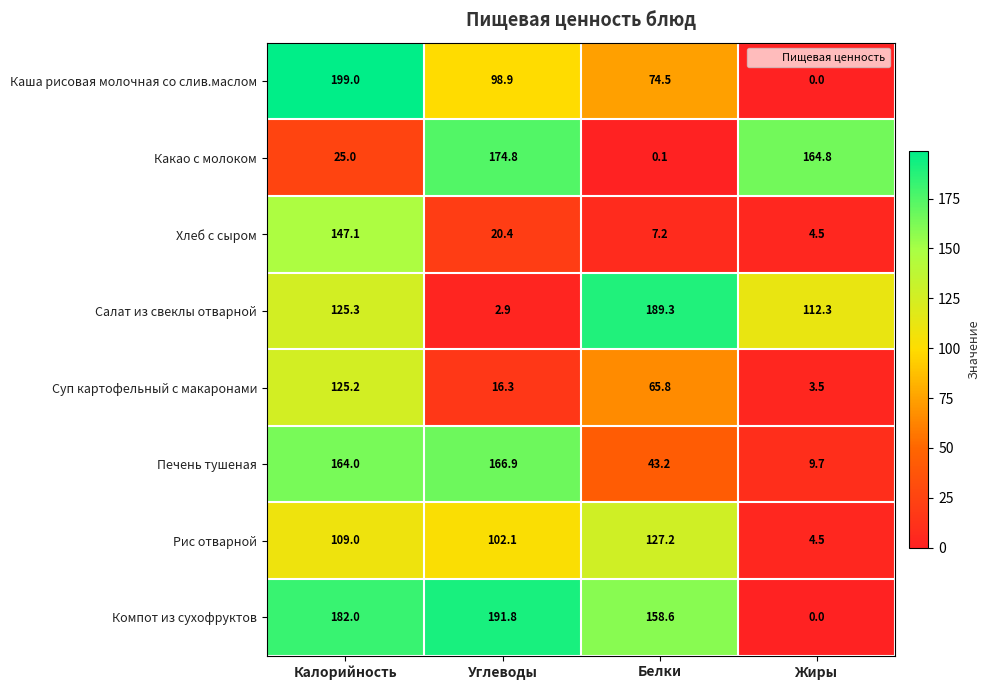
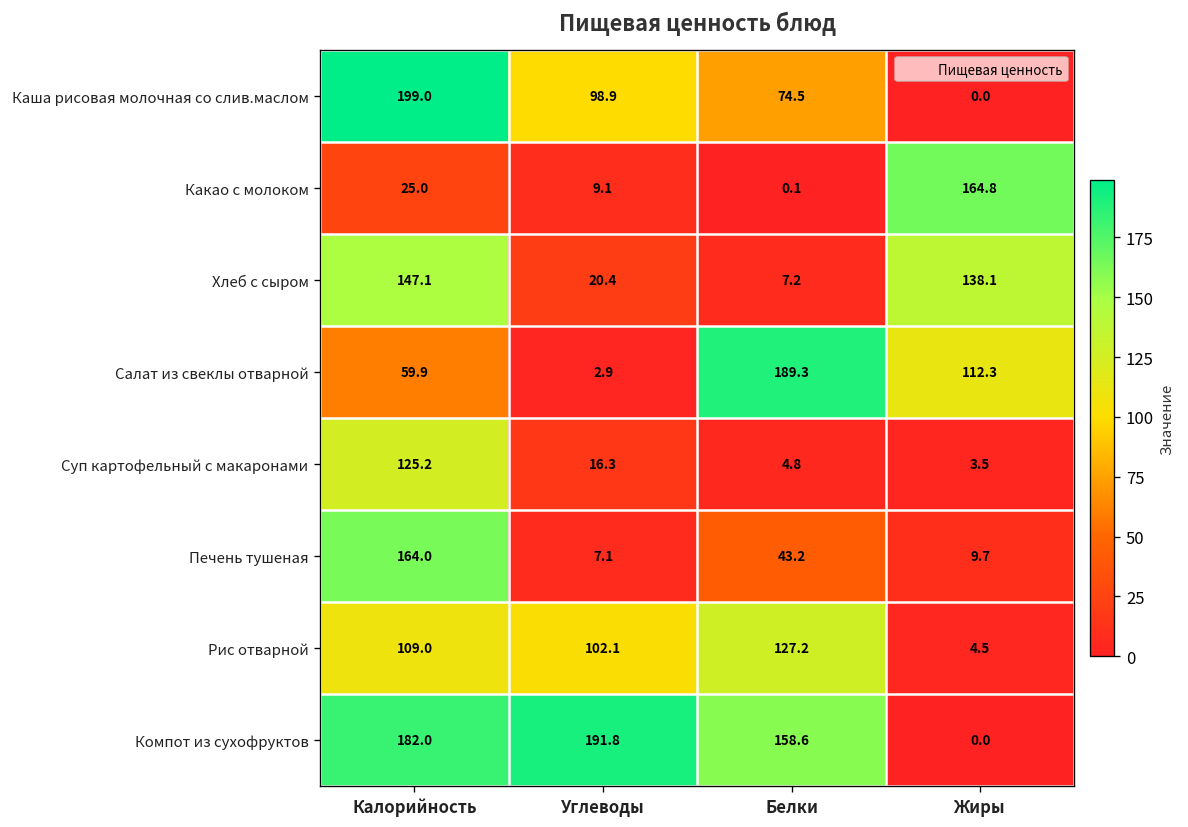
Какао с молоком, Углеводы: 174.8 -> 9.1
Хлеб с сыром, Жиры: 4.5 -> 138.1
Салат из свеклы отварной, Калорийность: 125.3 -> 59.9
Суп картофельный с макаронами, Белки: 65.8 -> 4.8
Печень тушеная, Углеводы: 166.9 -> 7.1
